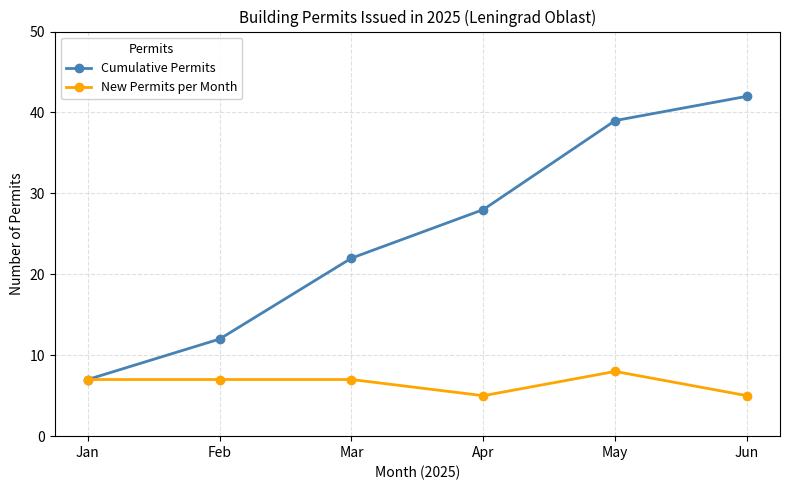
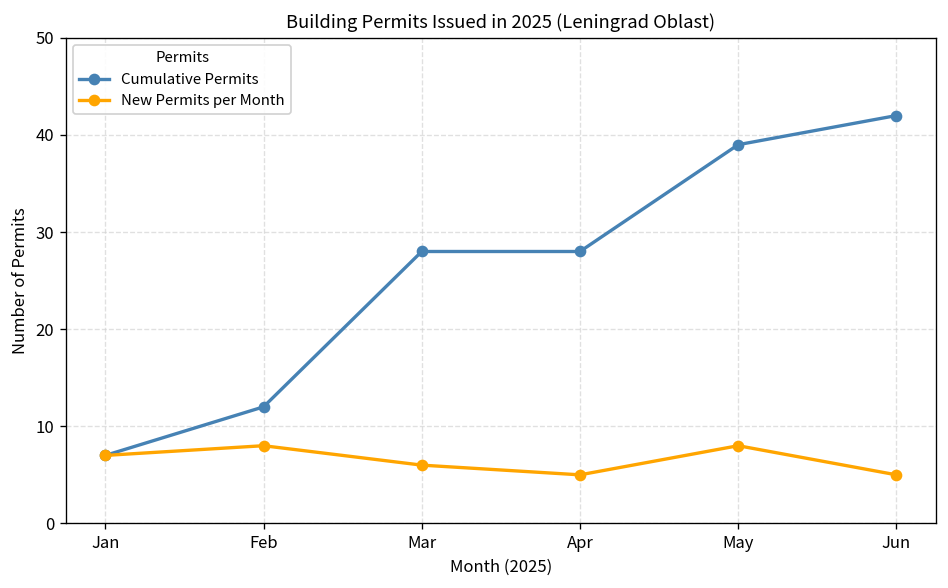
New Permits per Month, Feb: 7 -> 8
Cumulative Permits, Mar: 22 -> 28
New Permits per Month, Mar: 7 -> 6
